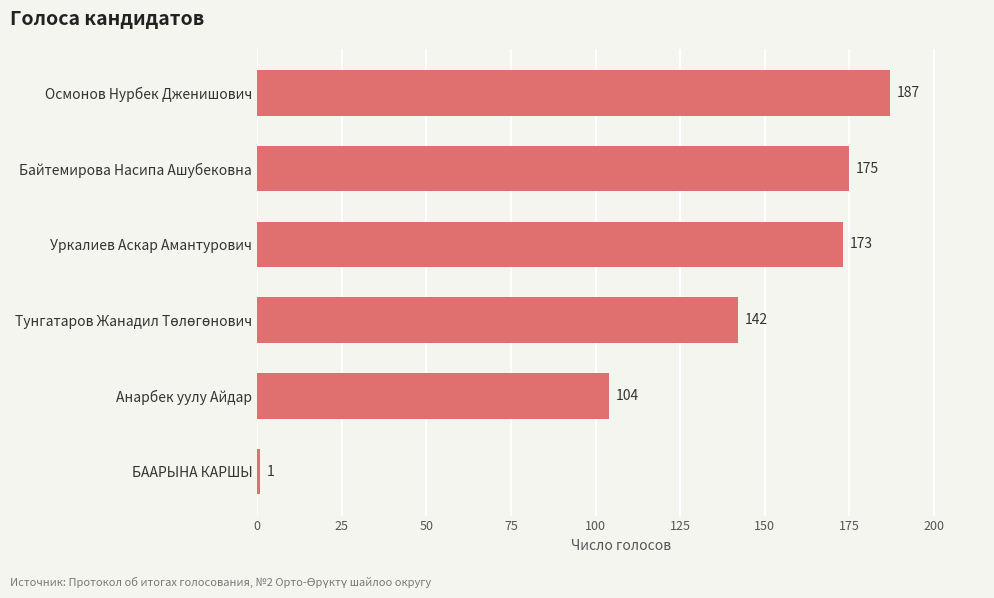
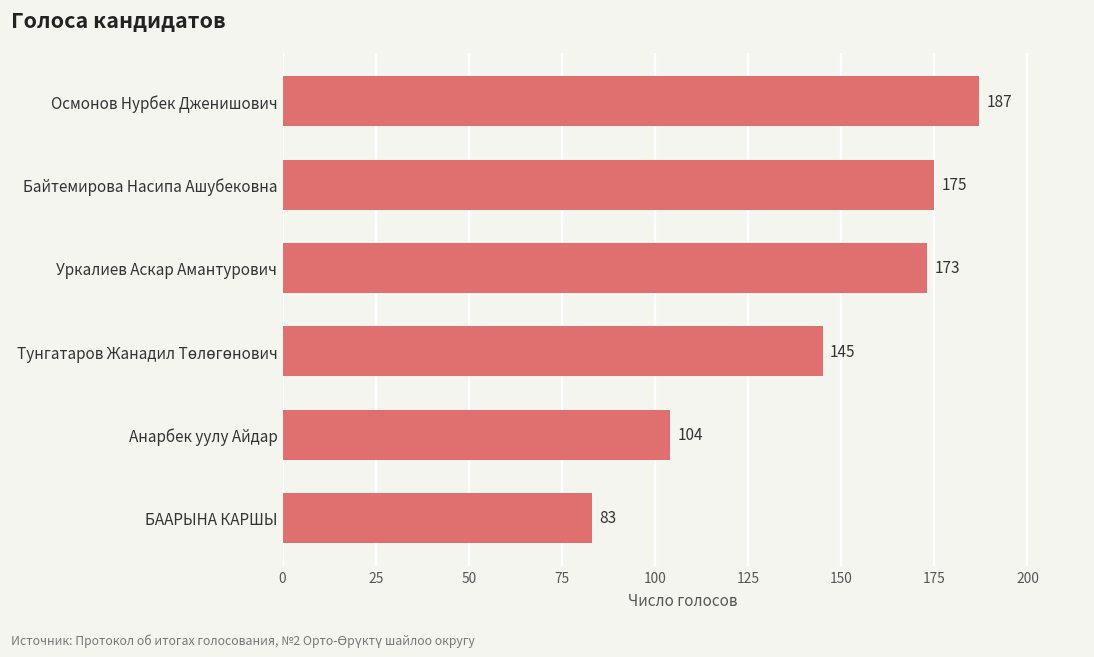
Тунгатаров Жанадил Төлөгөнович: 142 -> 145
БААРЫНА КАРШЫ: 1 -> 83
